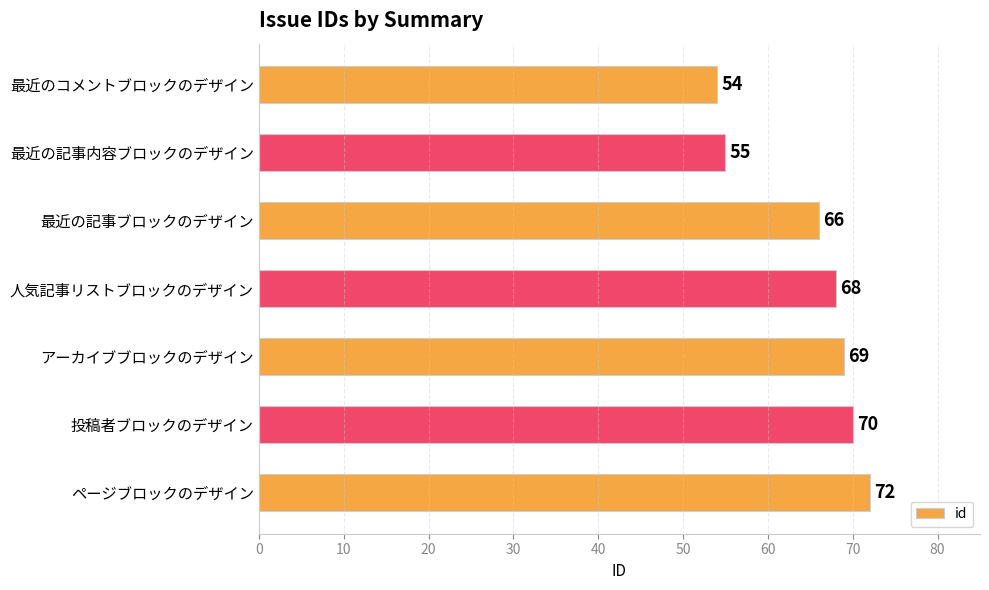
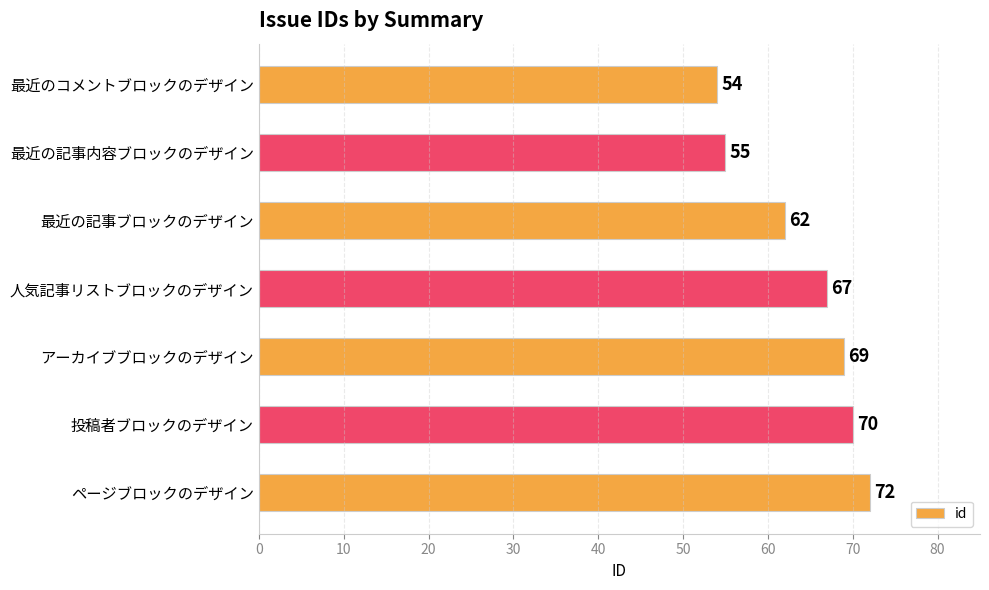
最近の記事ブロックのデザイン: 66 -> 62
人気記事リストブロックのデザイン: 68 -> 67
